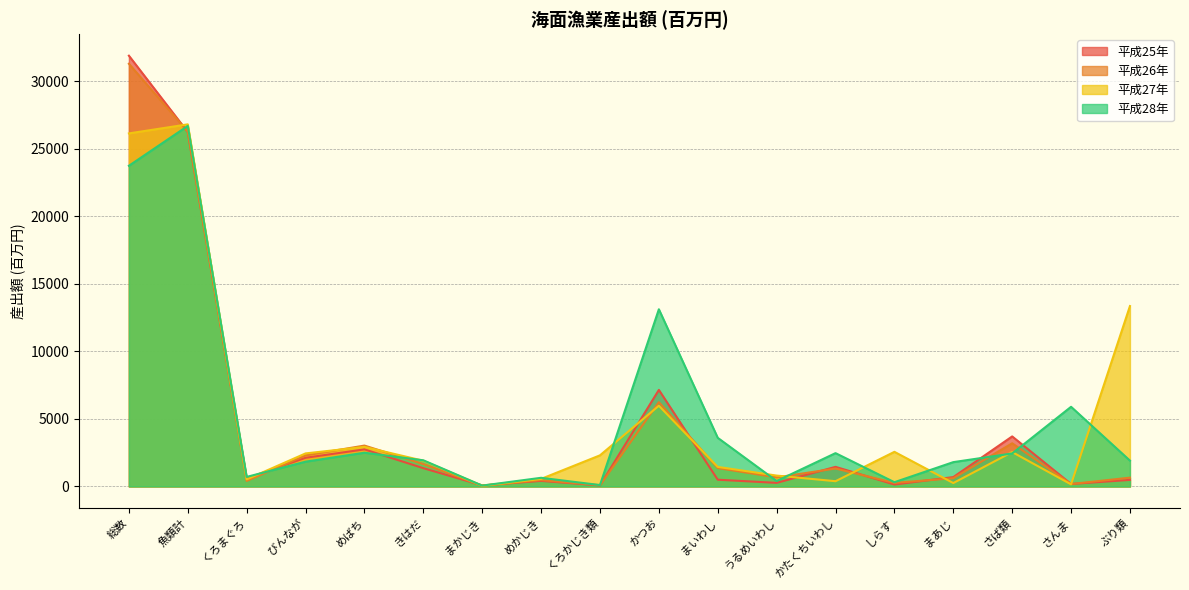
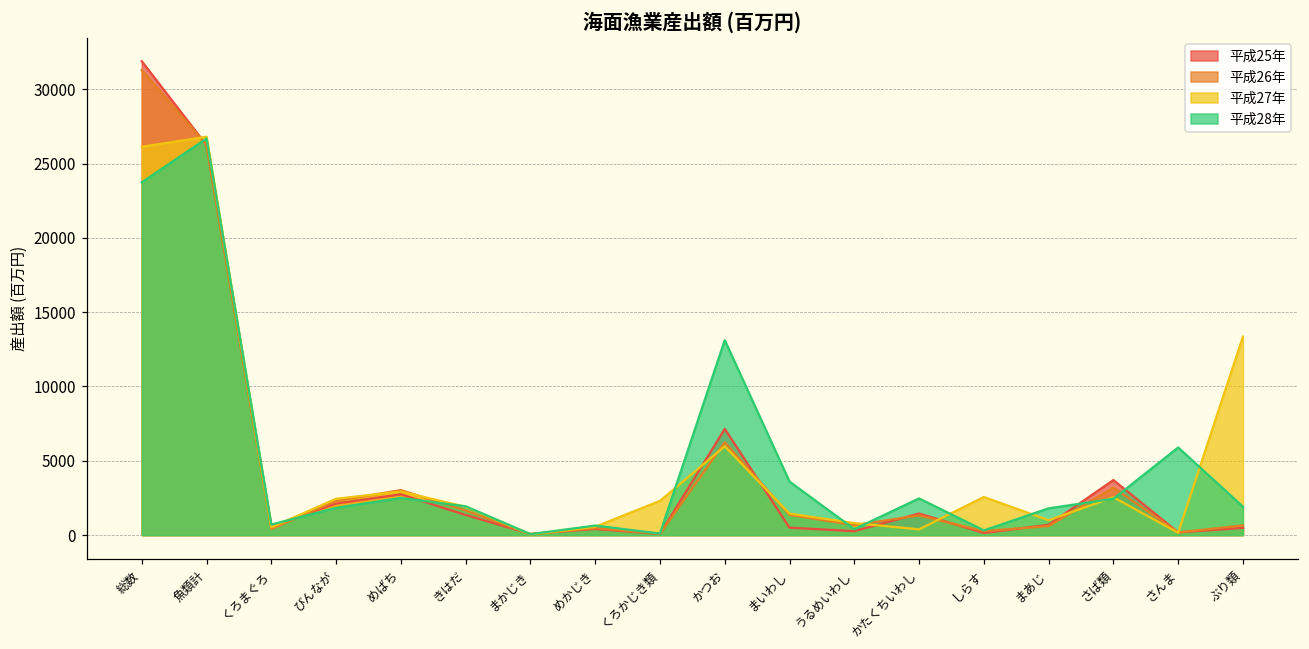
平成27年, まあじ: 300 -> 1000
